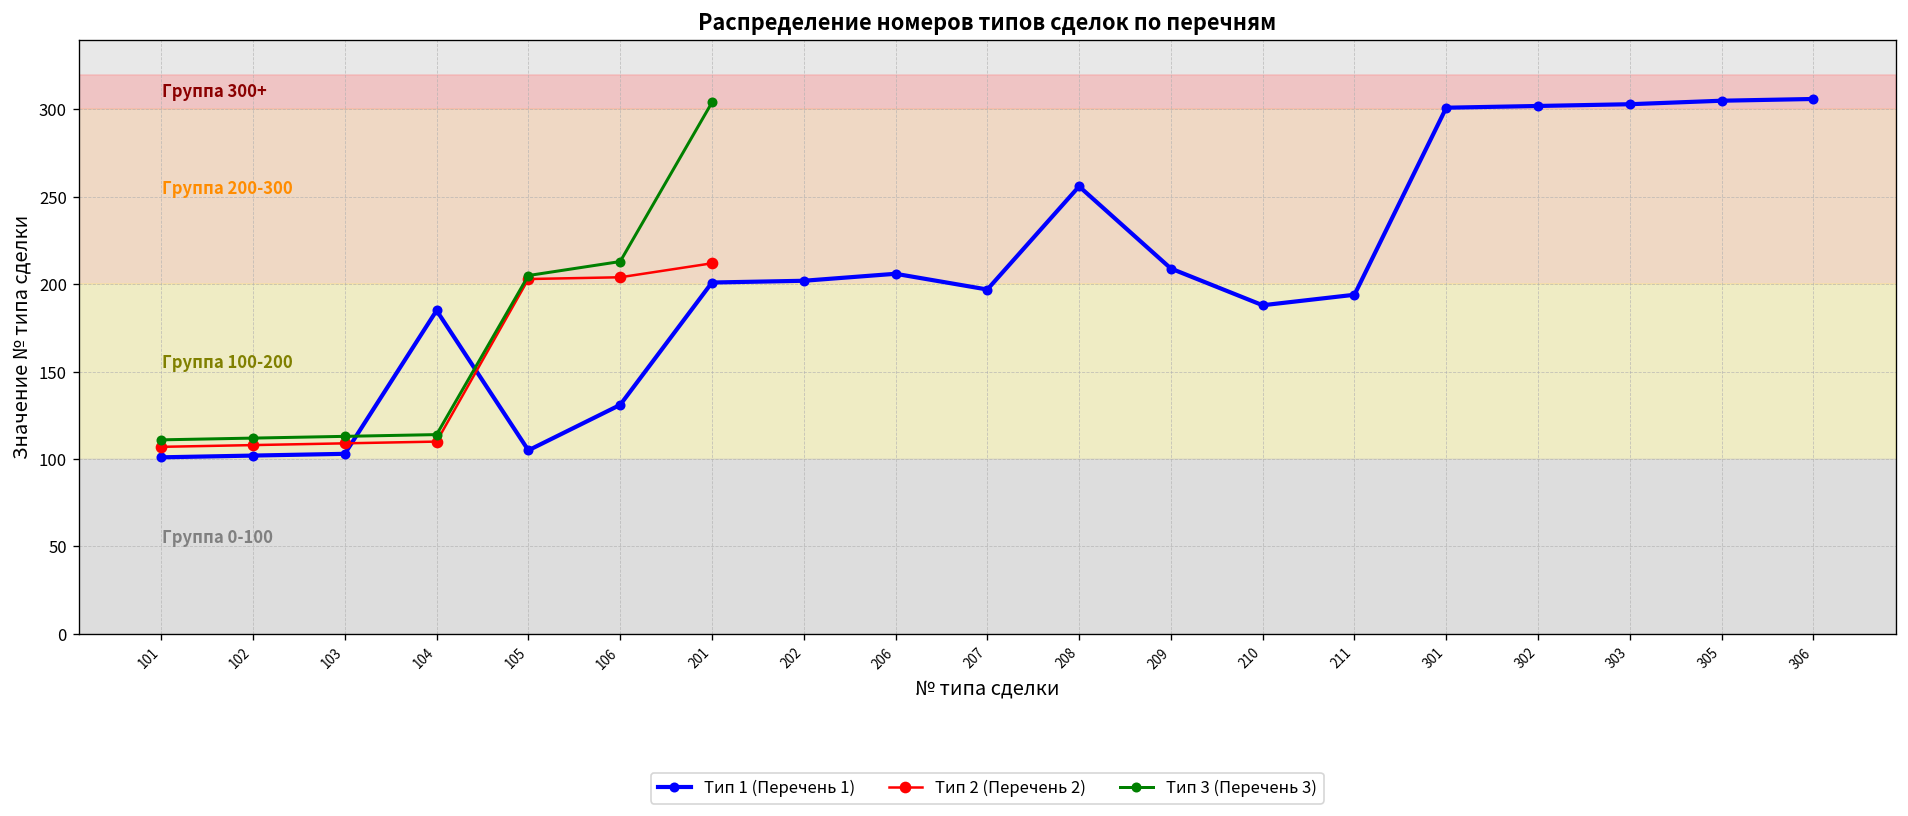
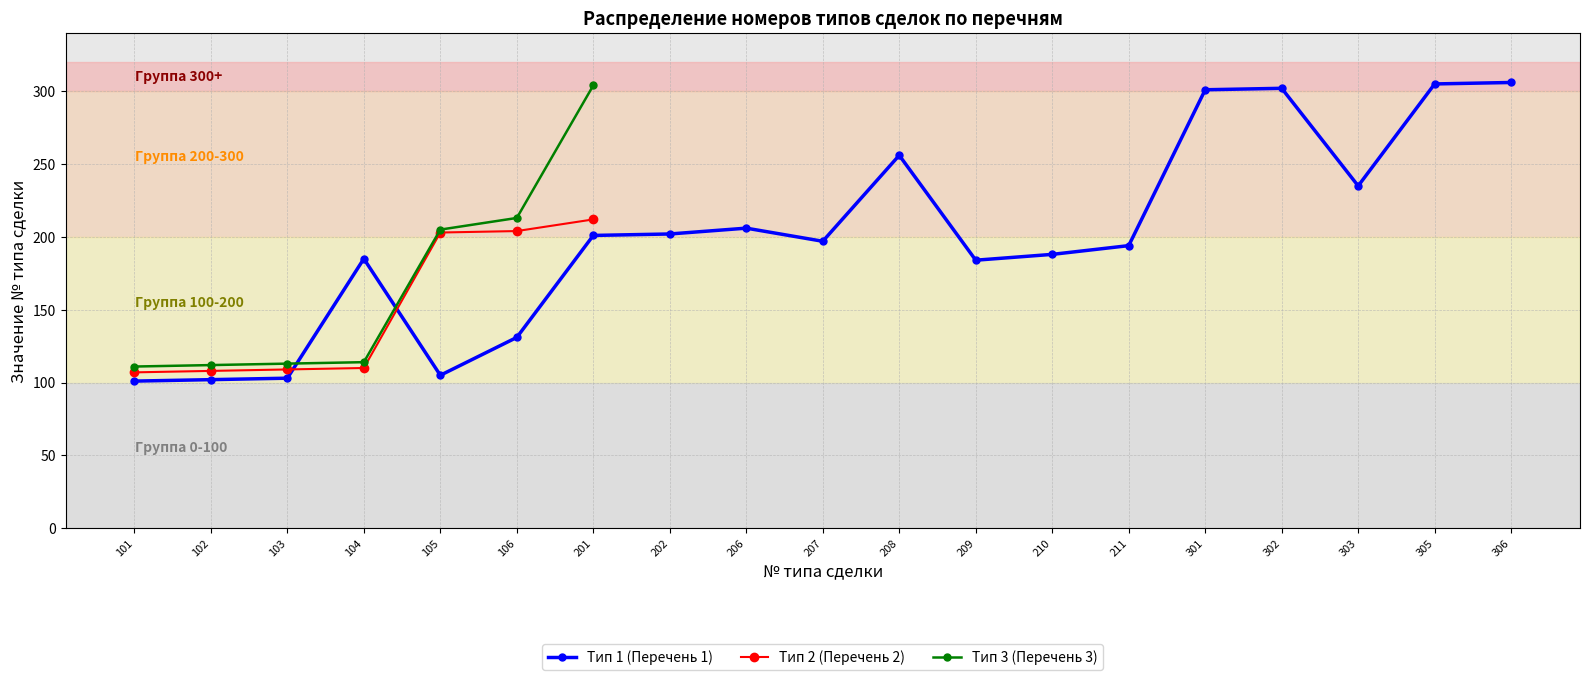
Тип 1 (Перечень 1), 209: 209 -> 184
Тип 1 (Перечень 1), 303: 303 -> 235
